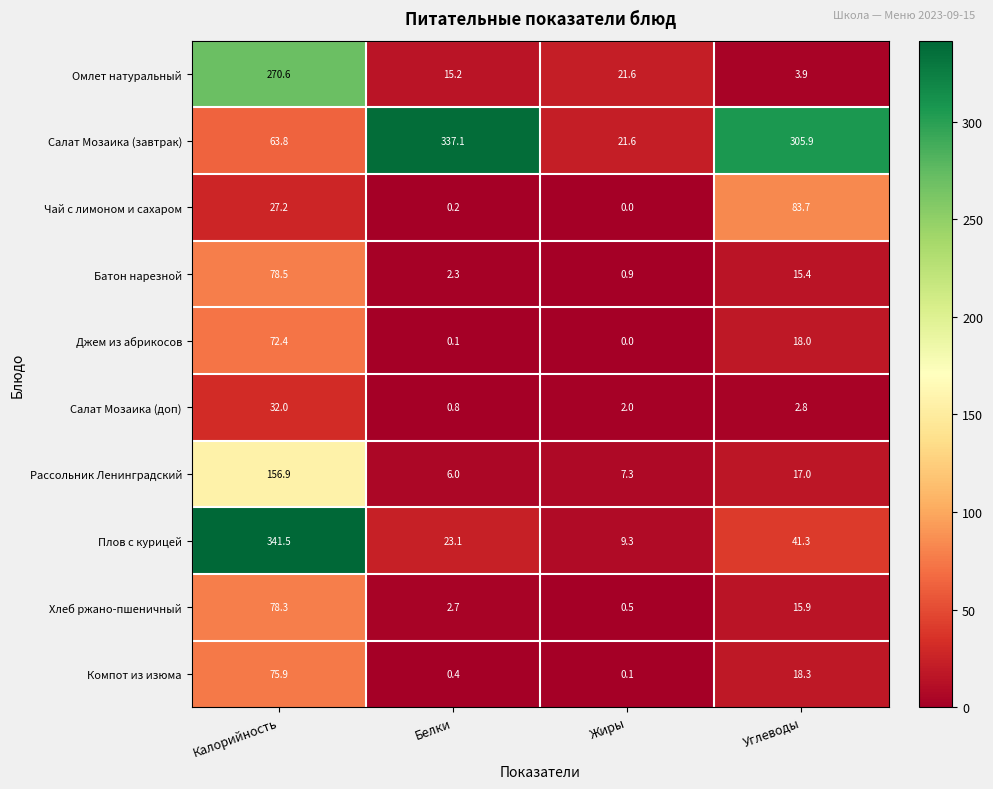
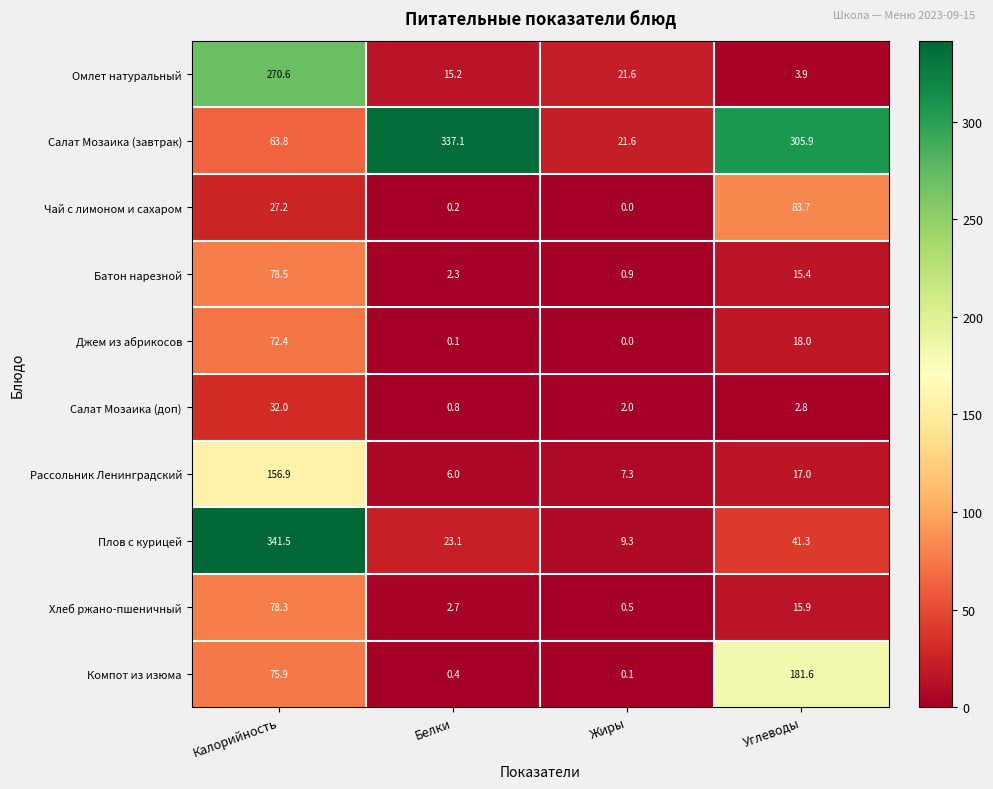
Компот из изюма, Углеводы: 18.3 -> 181.6
